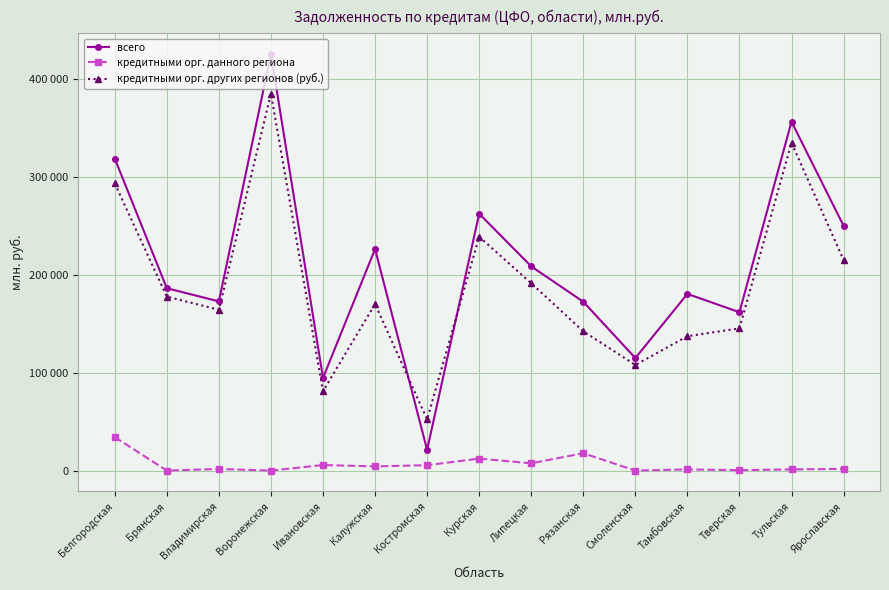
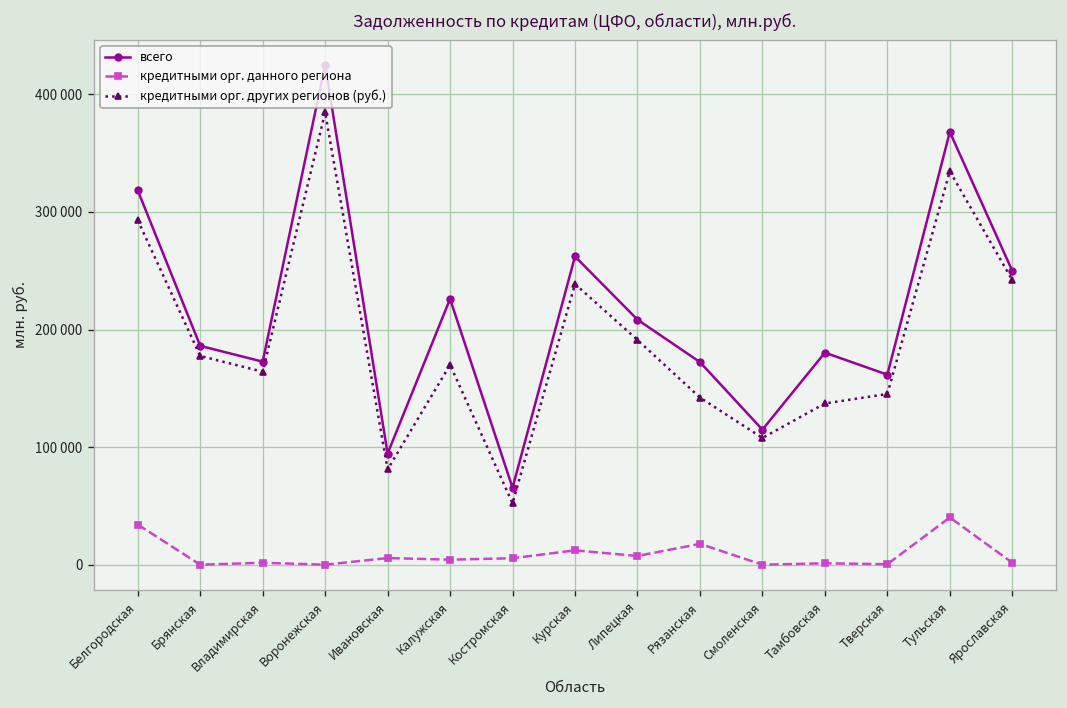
всего, Костромская: 20000 -> 70000
всего, Тульская: 360000 -> 370000
кредитными орг. данного региона, Тульская: 0 -> 40000
кредитными орг. других регионов (руб.), Ярославская: 210000 -> 240000
